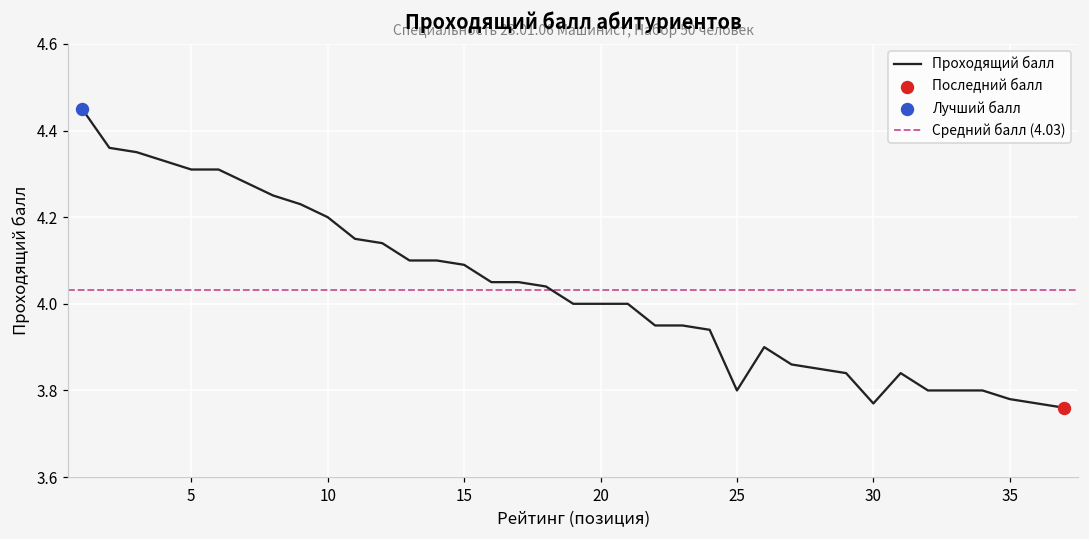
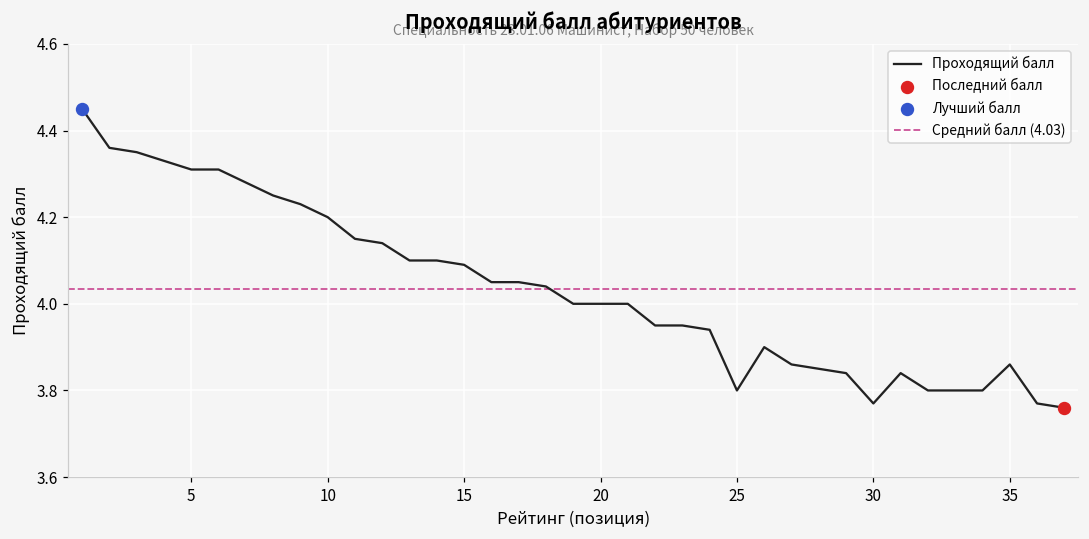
Проходящий балл, 35: 3.78 -> 3.86
